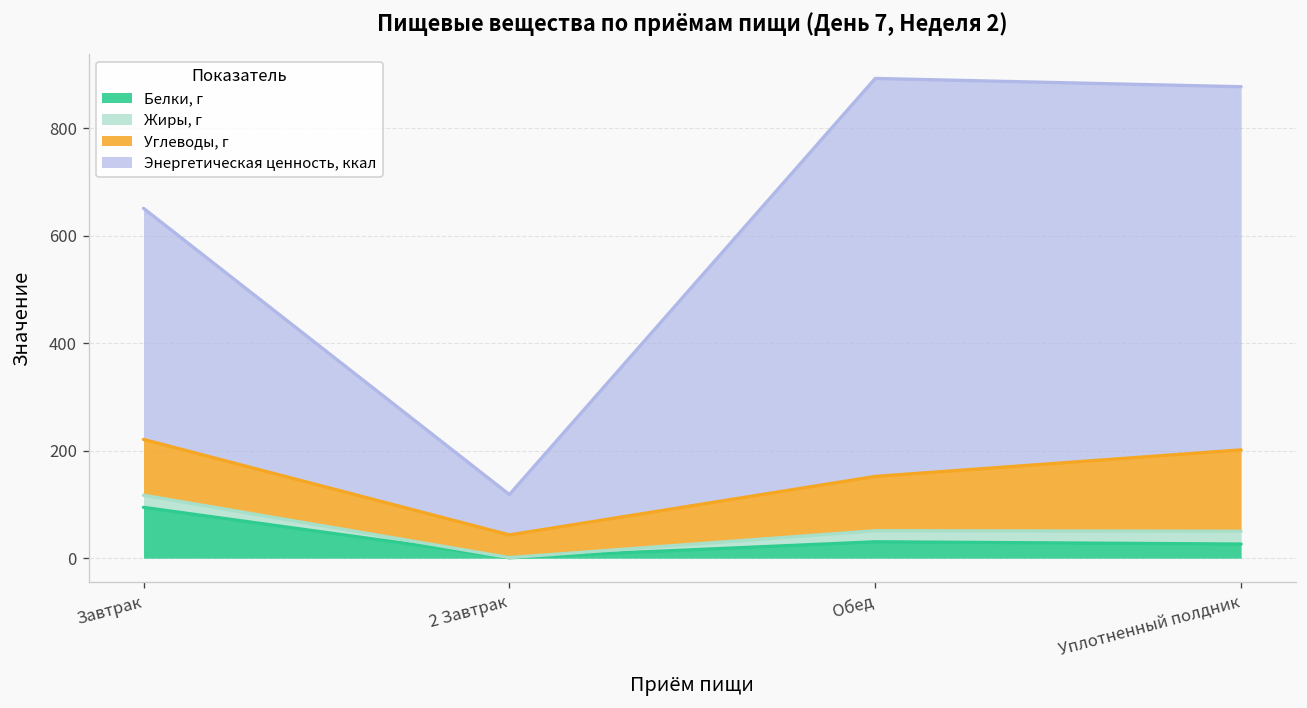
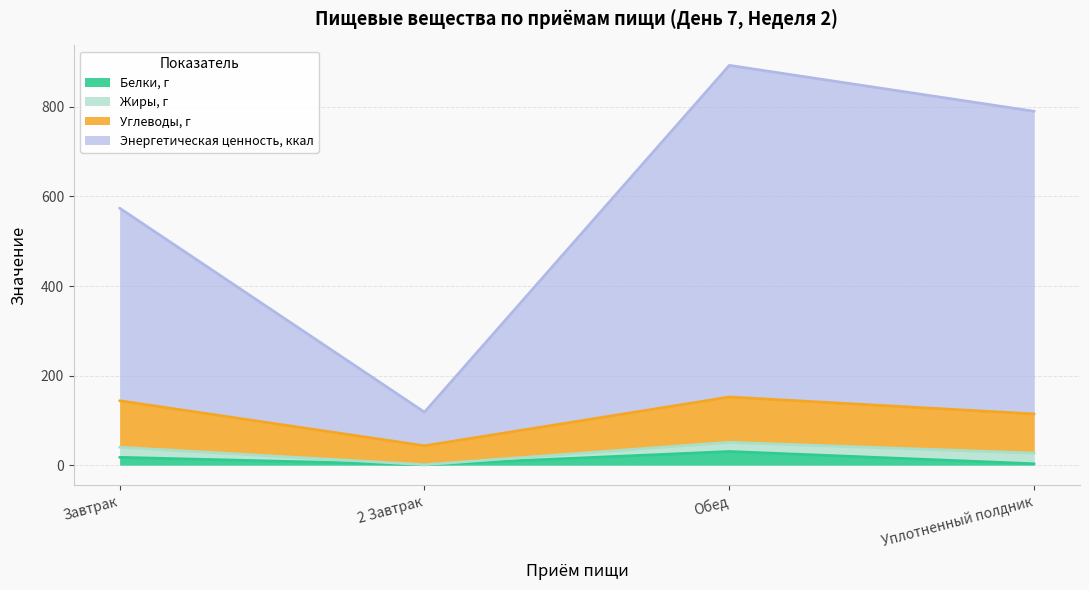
Белки, г, Завтрак: 90 -> 20
Белки, г, Уплотненный полдник: 30 -> 0
Углеводы, г, Уплотненный полдник: 150 -> 90
